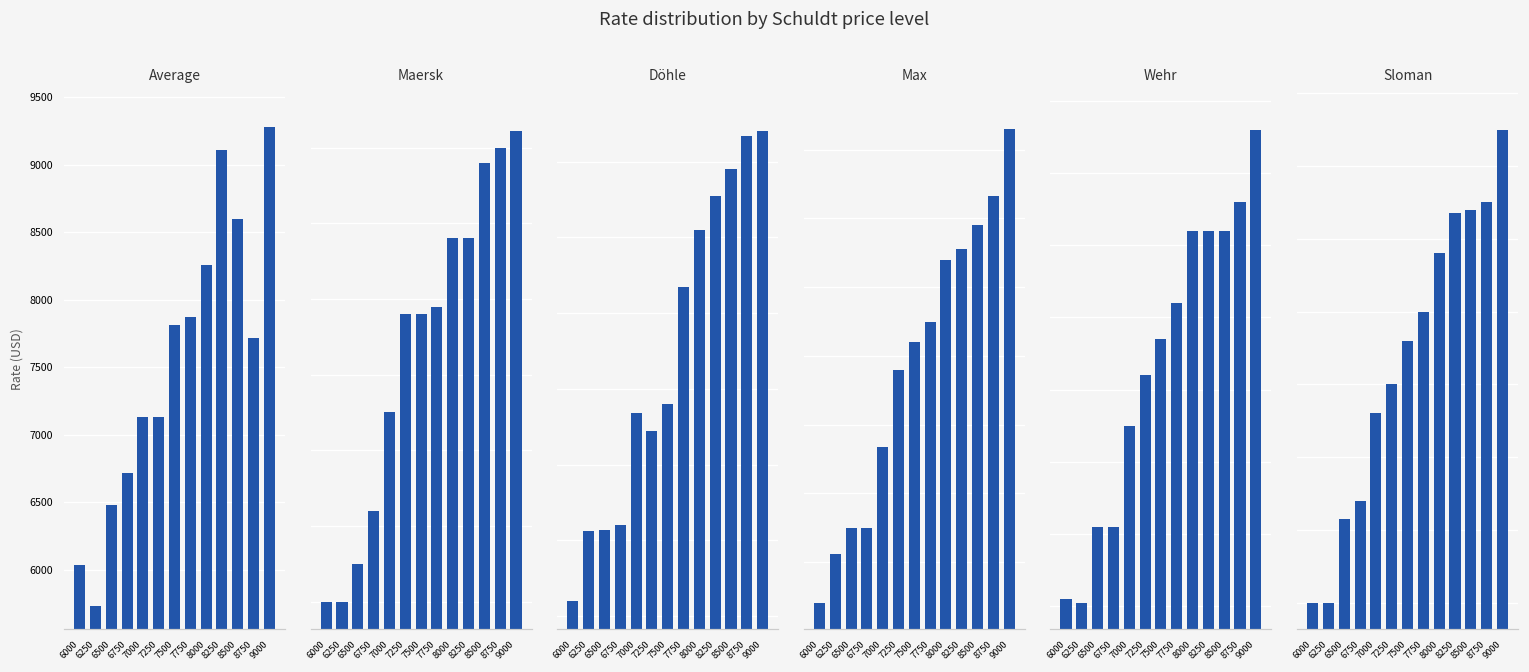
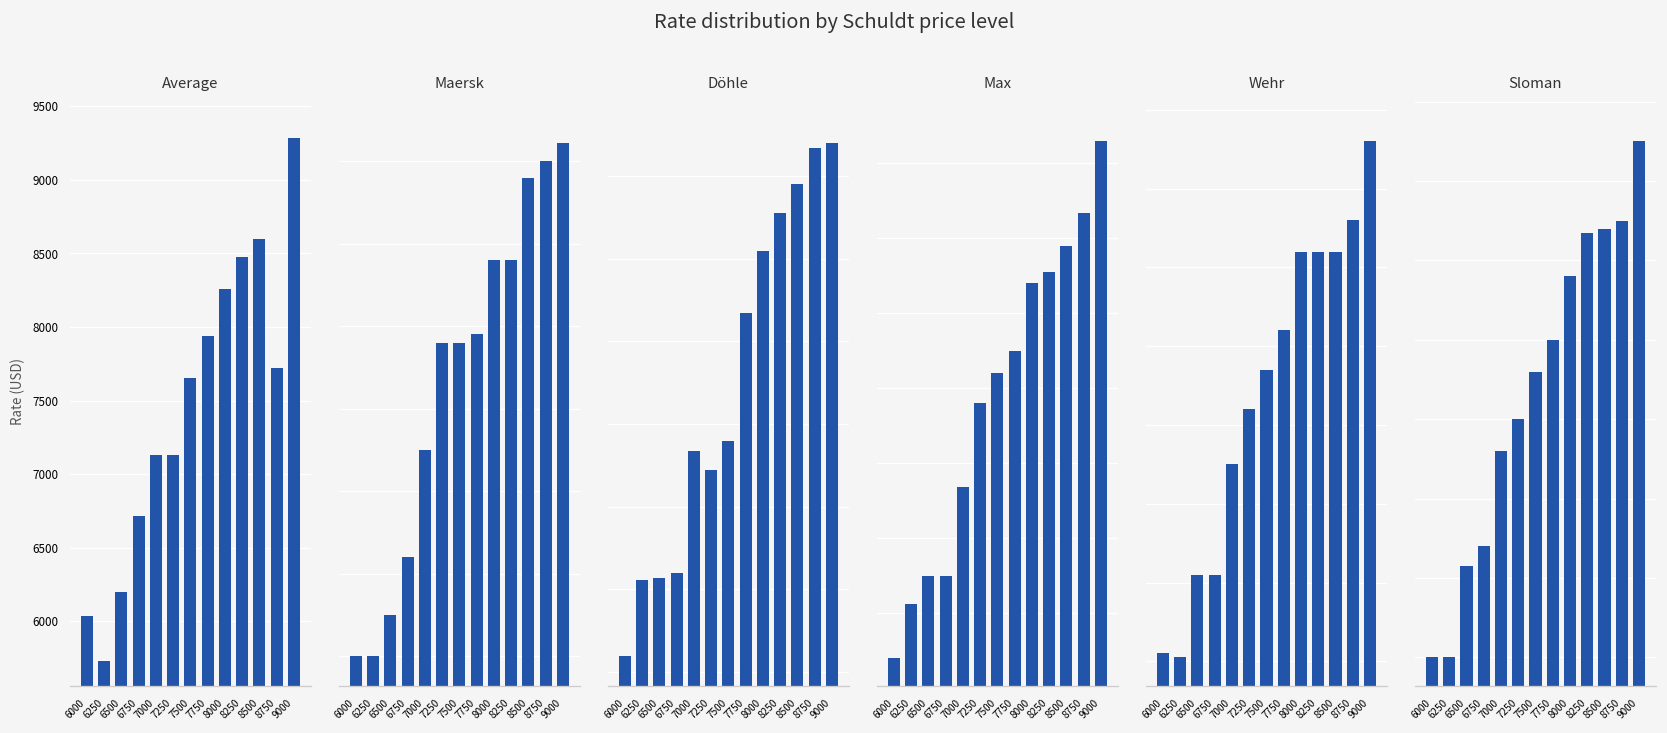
Average, 6500: 6480 -> 6200
Average, 7500: 7810 -> 7650
Average, 7750: 7870 -> 7940
Average, 8250: 9110 -> 8470
